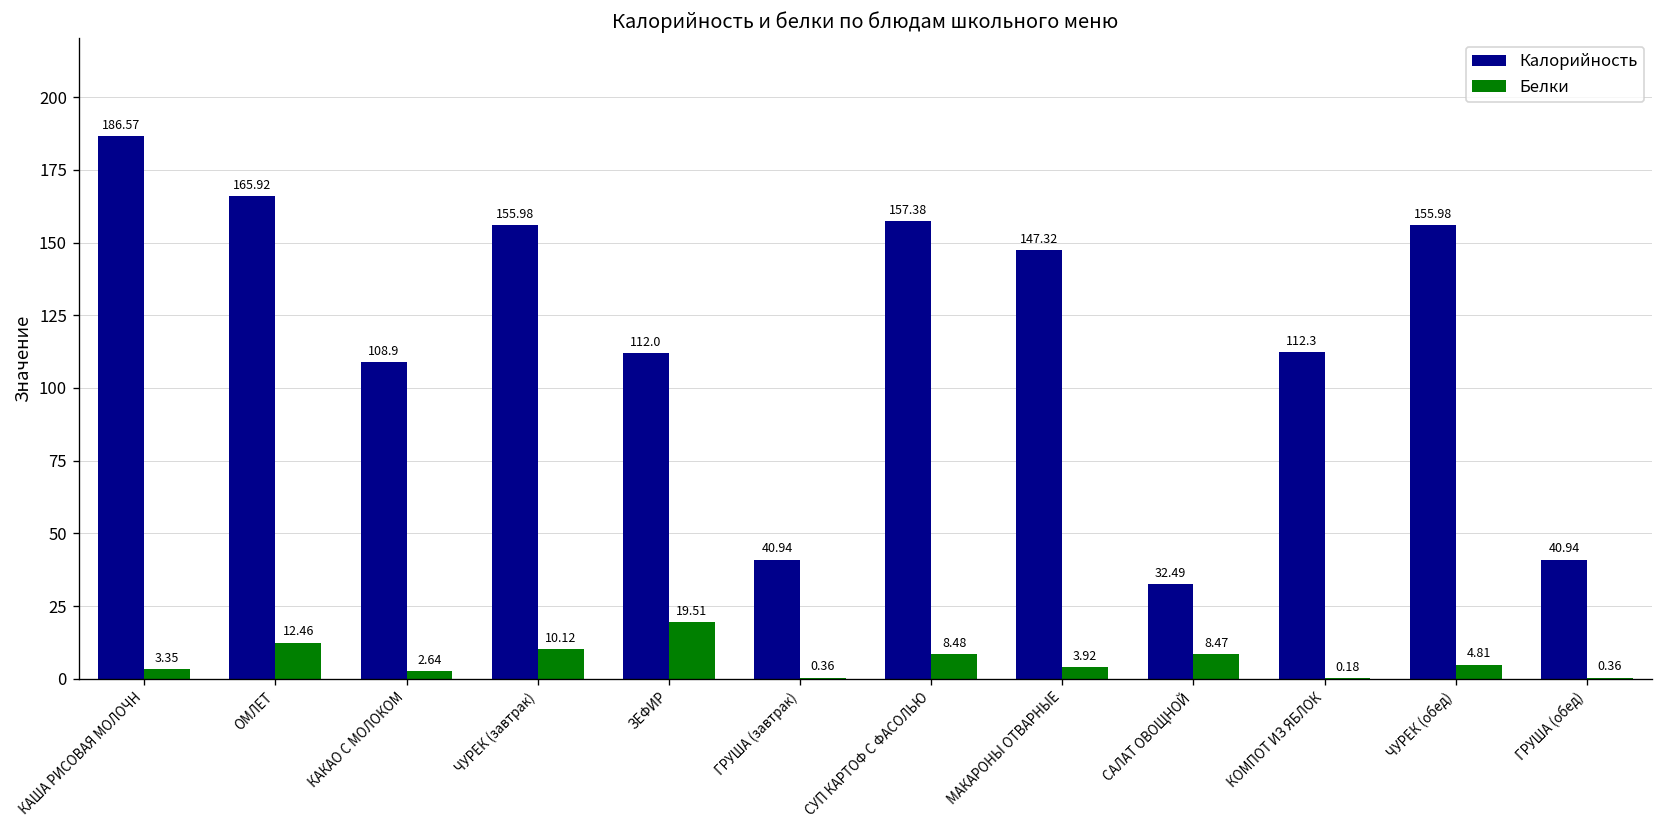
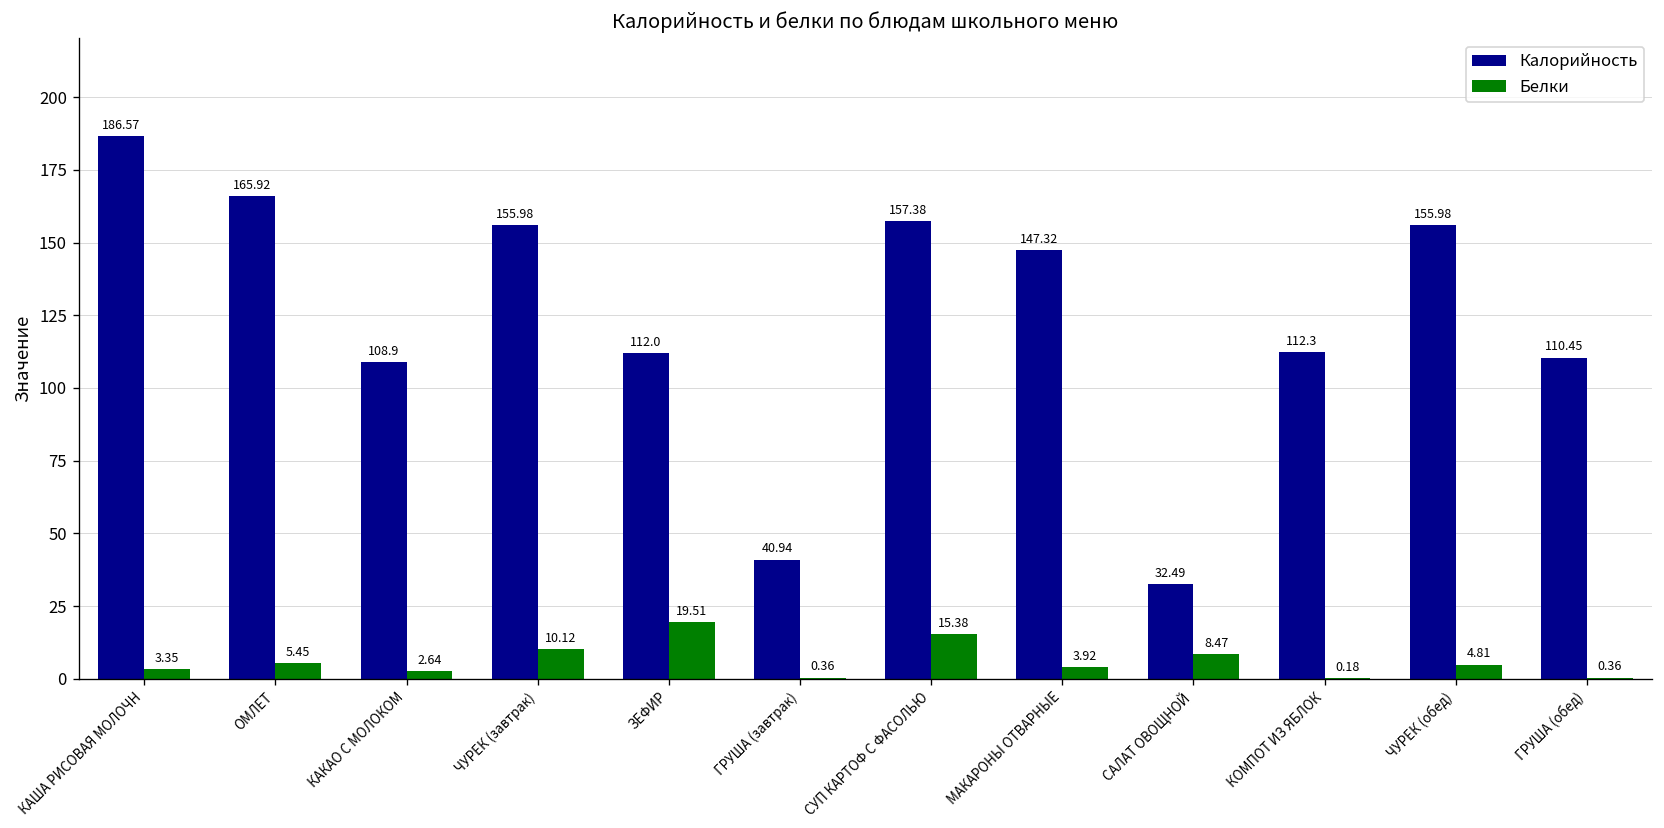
Белки, ОМЛЕТ: 12.46 -> 5.45
Белки, СУП КАРТОФ С ФАСОЛЬЮ: 8.48 -> 15.38
Калорийность, ГРУША (обед): 40.94 -> 110.45
